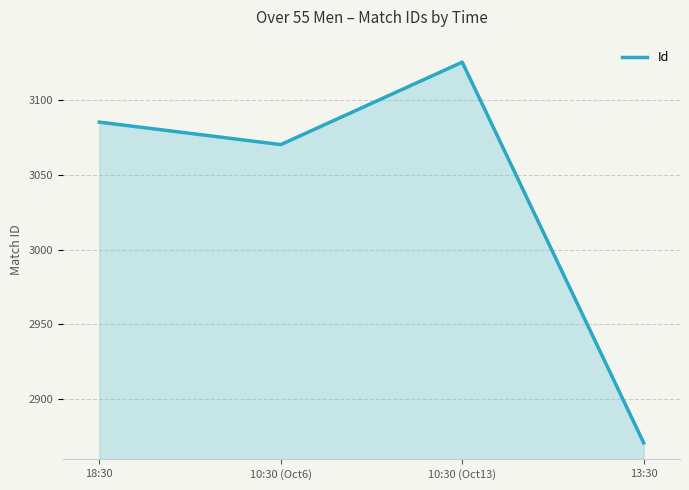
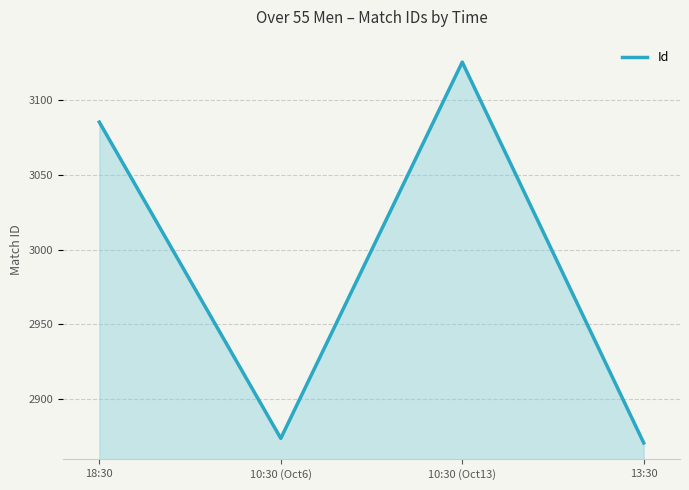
10:30 (Oct6): 3070 -> 2874
